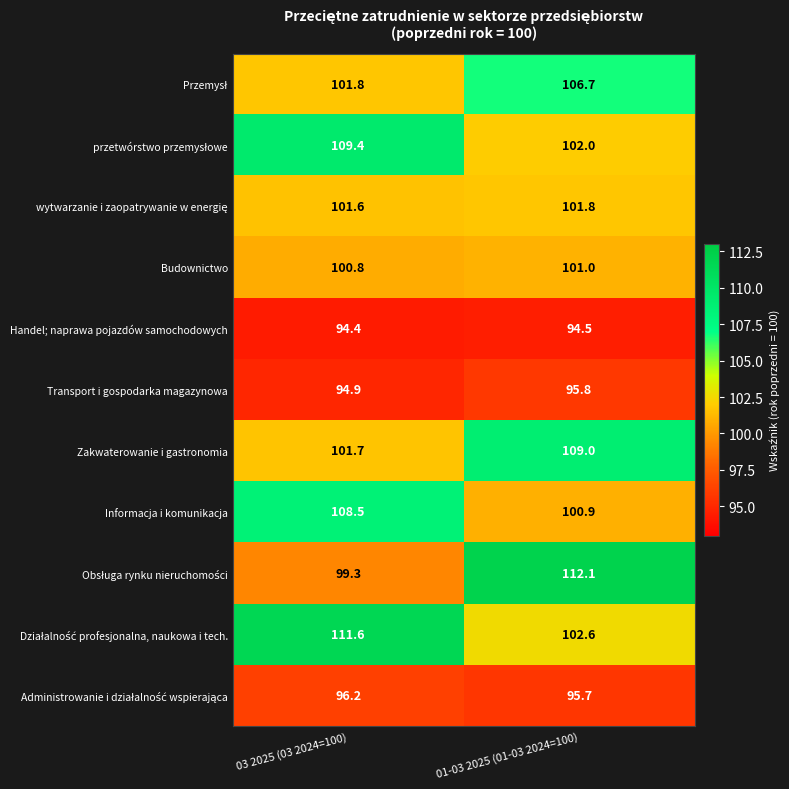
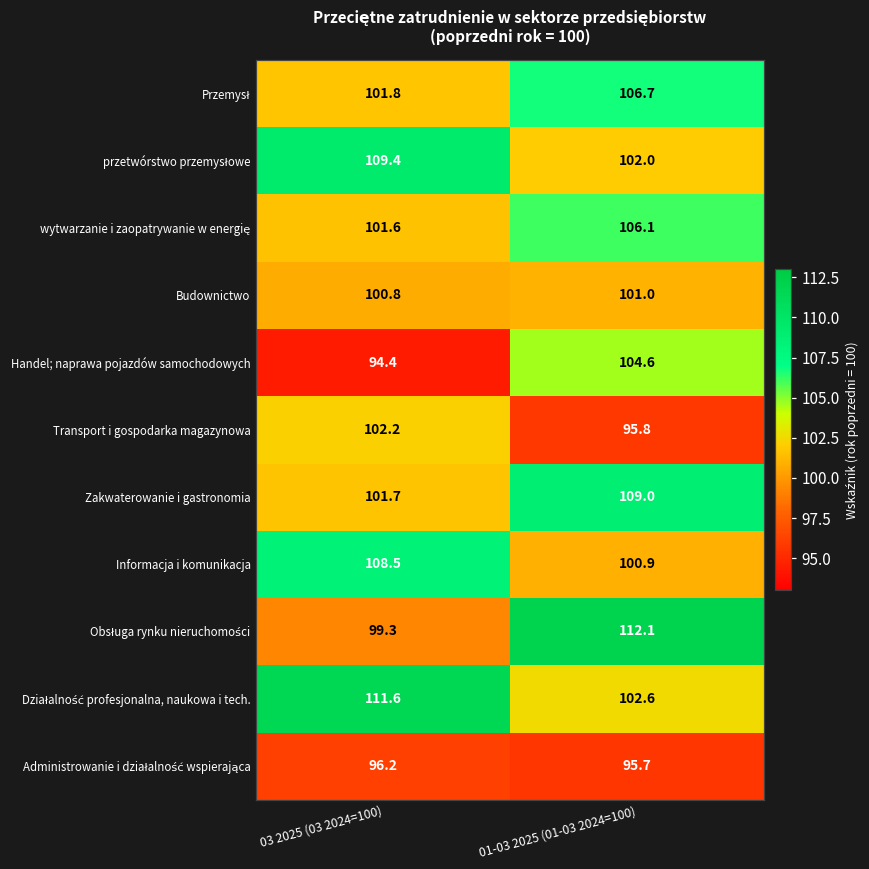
wytwarzanie i zaopatrywanie w energię, 01-03 2025 (01-03 2024=100): 101.8 -> 106.1
Handel; naprawa pojazdów samochodowych, 01-03 2025 (01-03 2024=100): 94.5 -> 104.6
Transport i gospodarka magazynowa, 03 2025 (03 2024=100): 94.9 -> 102.2
